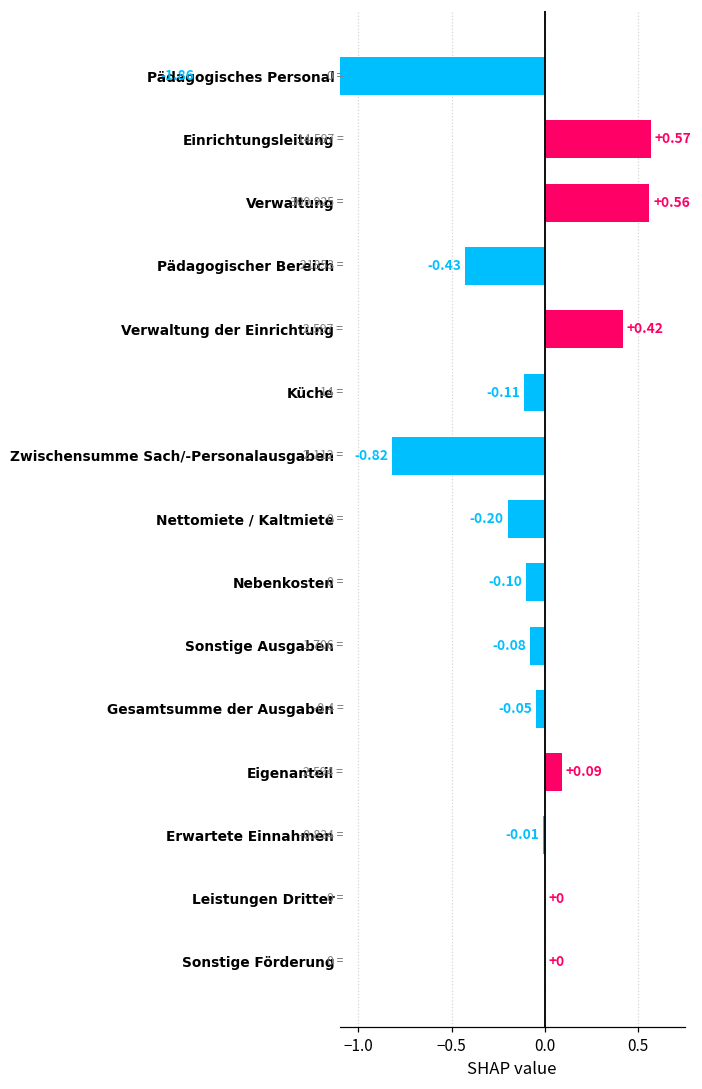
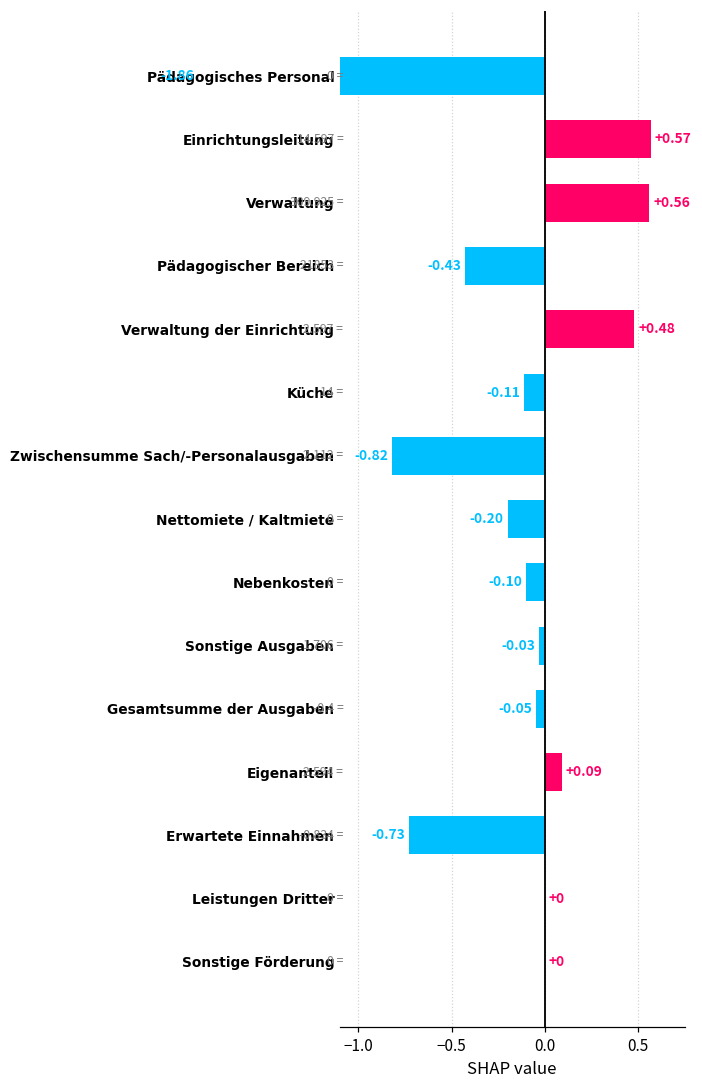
Verwaltung der Einrichtung: +0.42 -> +0.48
Sonstige Ausgaben: -0.08 -> -0.03
Erwartete Einnahmen: -0.01 -> -0.73
